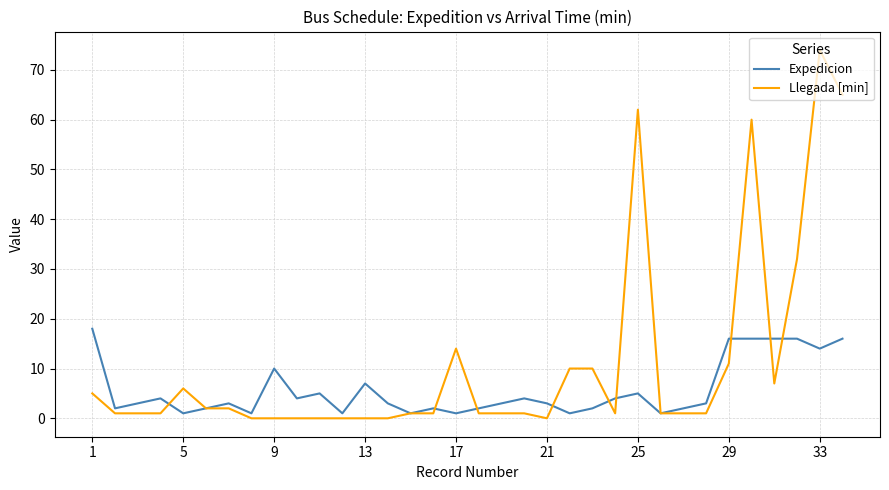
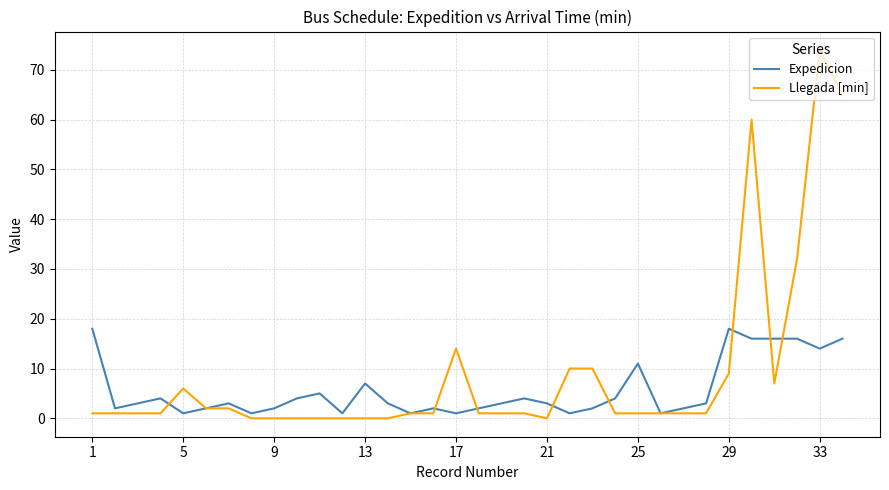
Llegada [min], 1: 5 -> 1
Expedicion, 9: 10 -> 2
Expedicion, 25: 5 -> 11
Llegada [min], 25: 62 -> 1
Expedicion, 29: 16 -> 18
Llegada [min], 29: 11 -> 9
